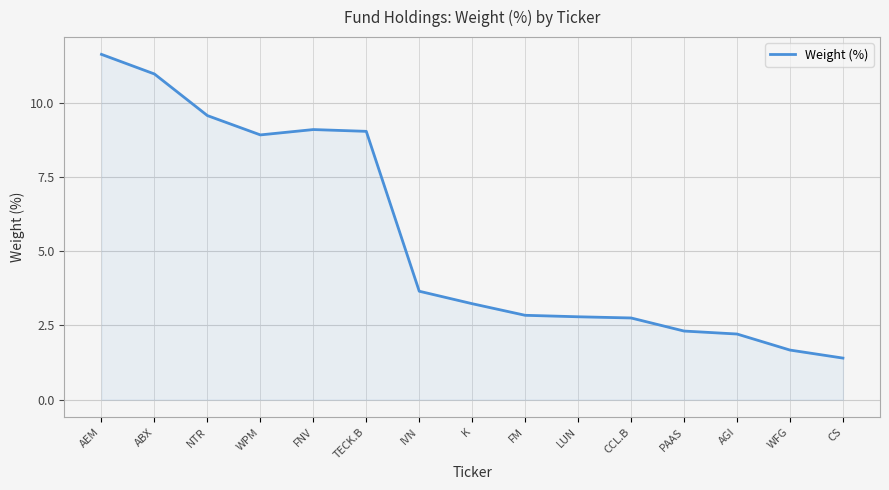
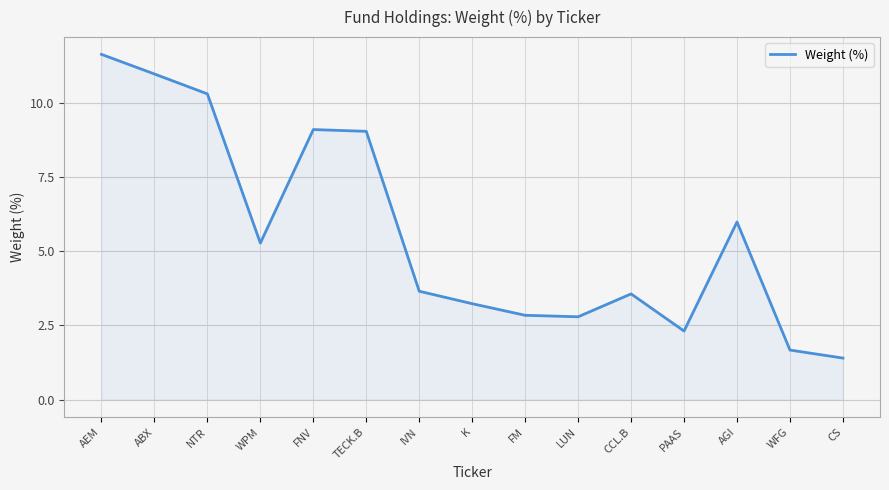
NTR: 9.6 -> 10.3
WPM: 8.9 -> 5.3
CCL.B: 2.8 -> 3.6
AGI: 2.2 -> 6.0
